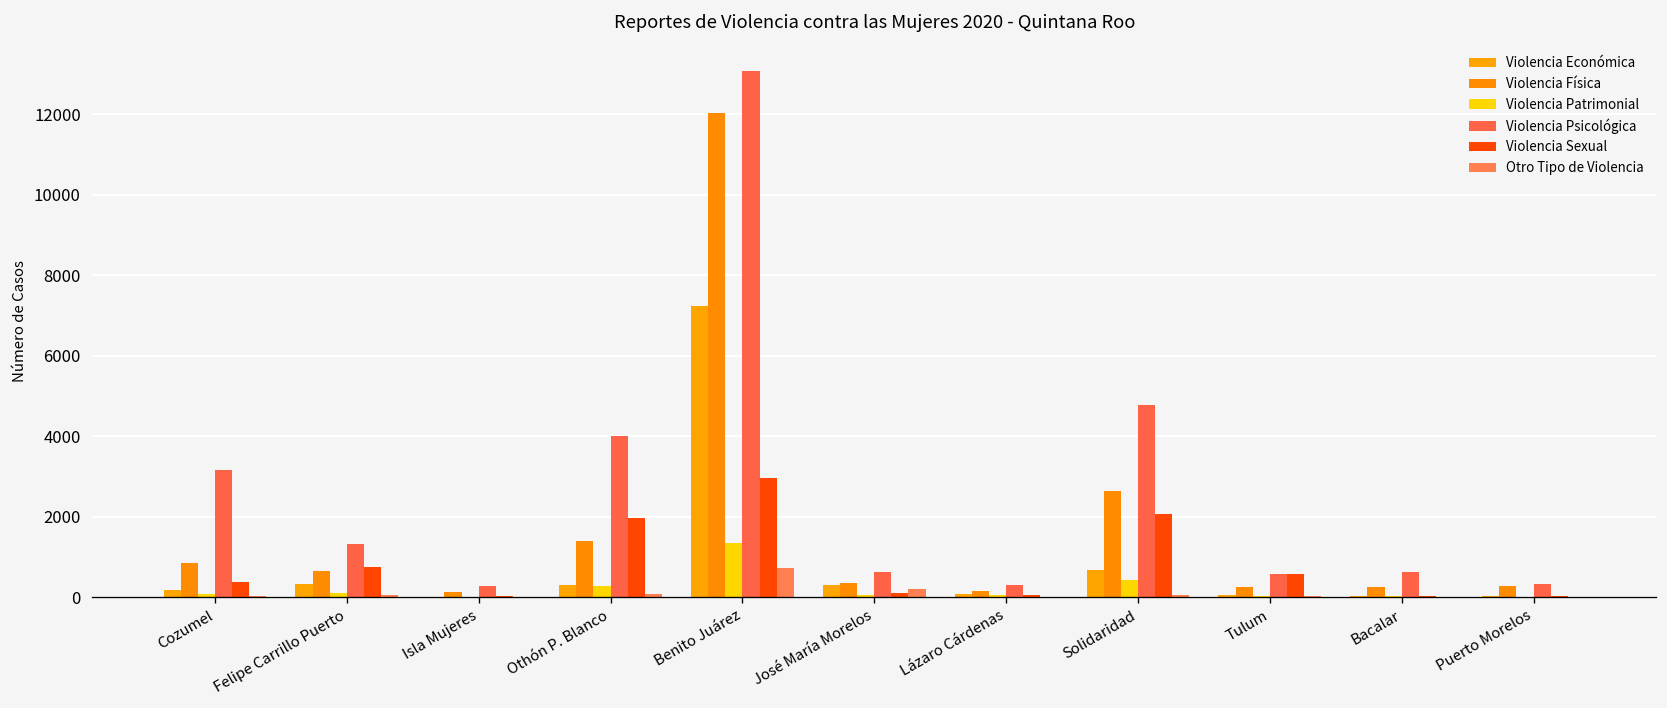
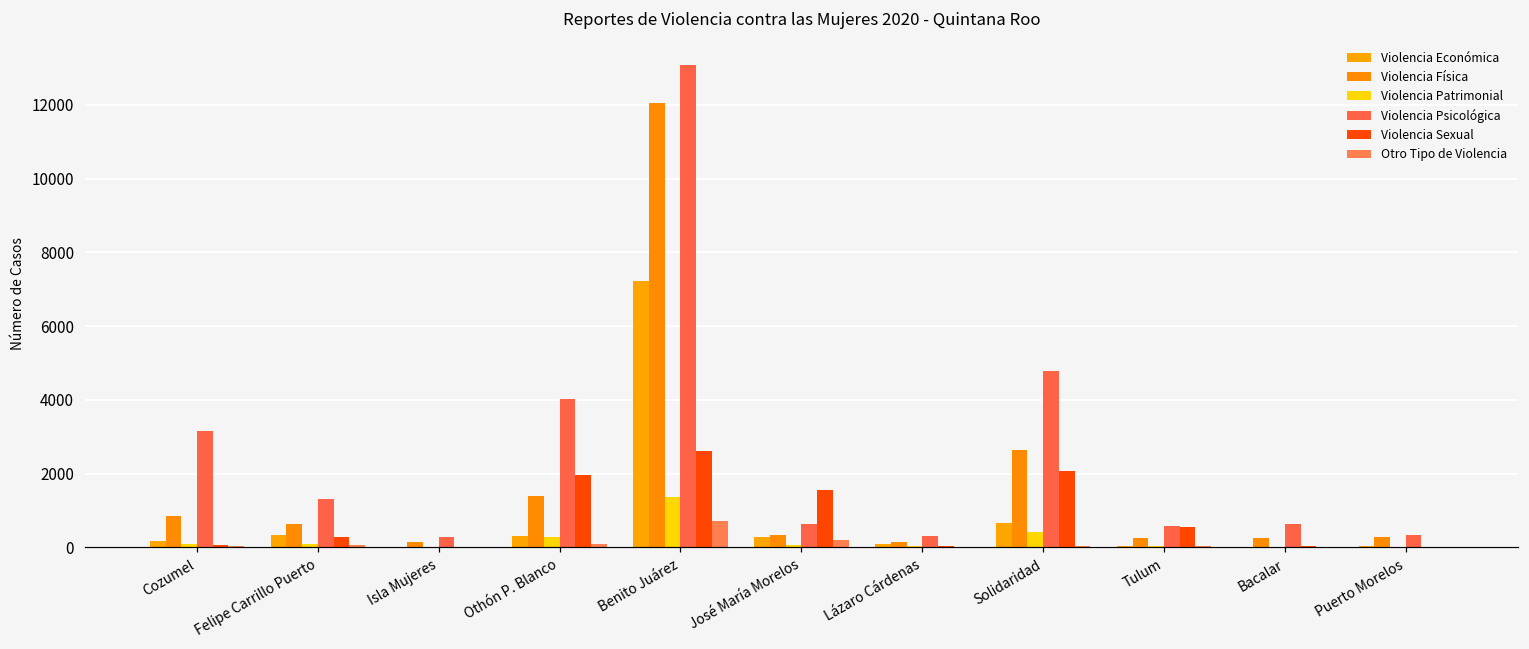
Violencia Sexual, Cozumel: 400 -> 100
Violencia Sexual, Felipe Carrillo Puerto: 800 -> 300
Violencia Sexual, Benito Juárez: 3000 -> 2600
Violencia Sexual, José María Morelos: 100 -> 1600
